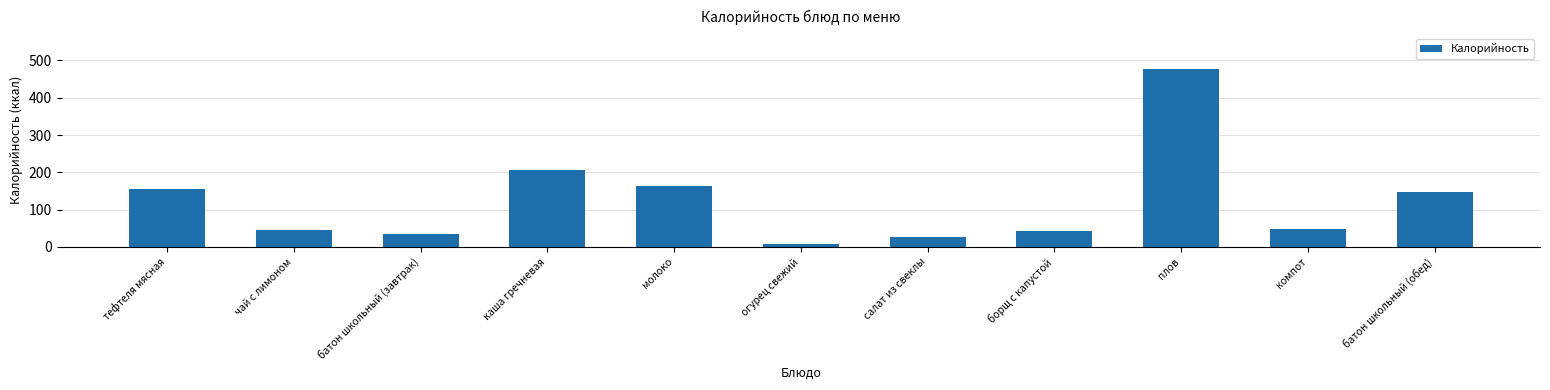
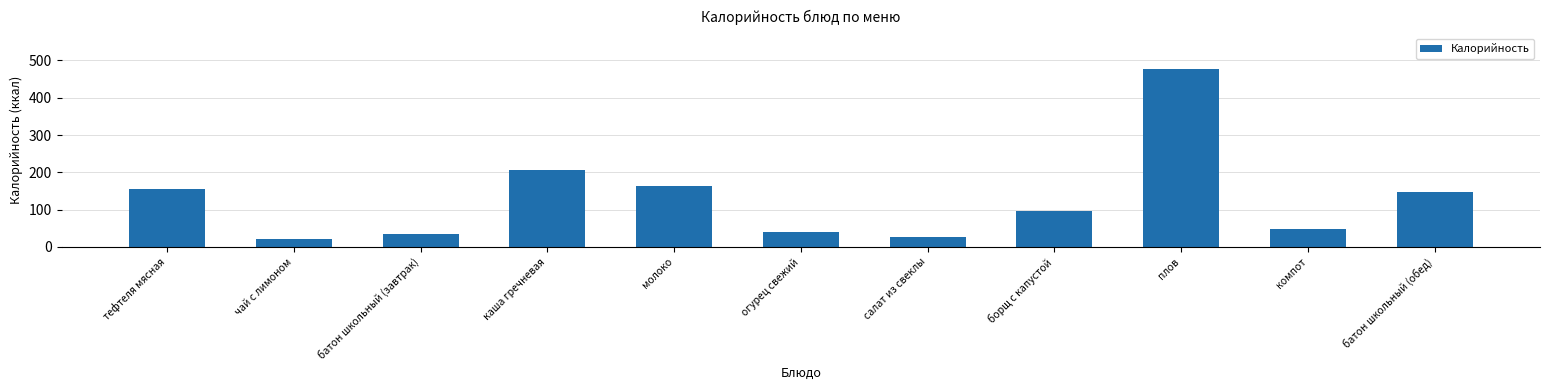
чай с лимоном: 50 -> 20
огурец свежий: 10 -> 40
борщ с капустой: 40 -> 100
